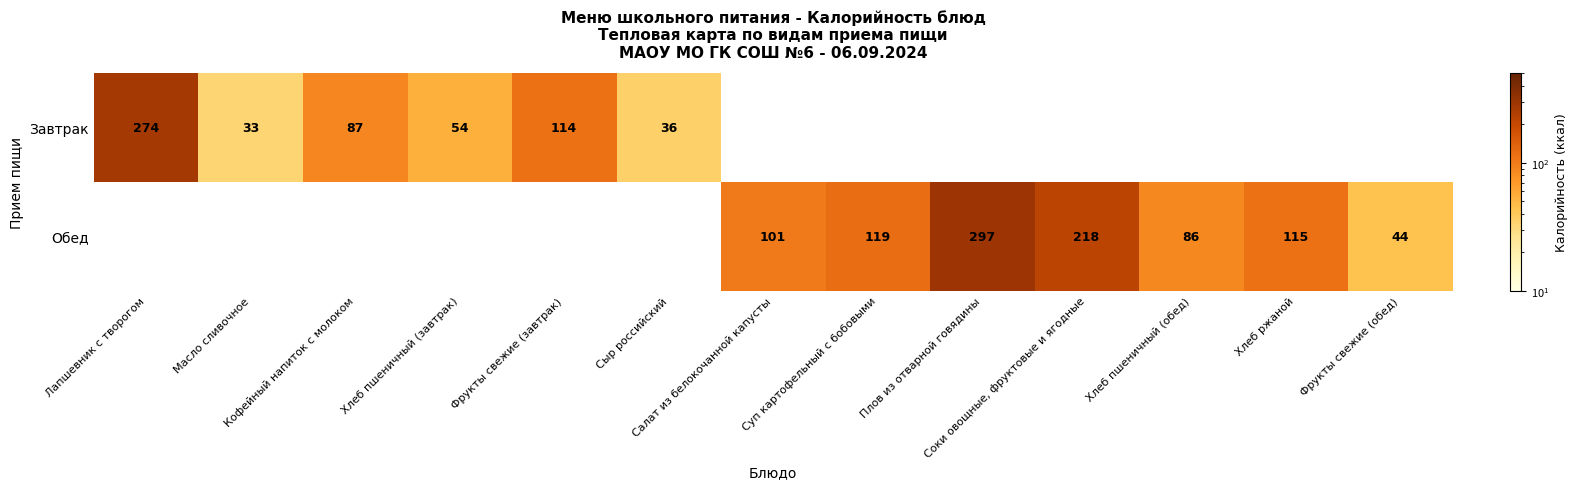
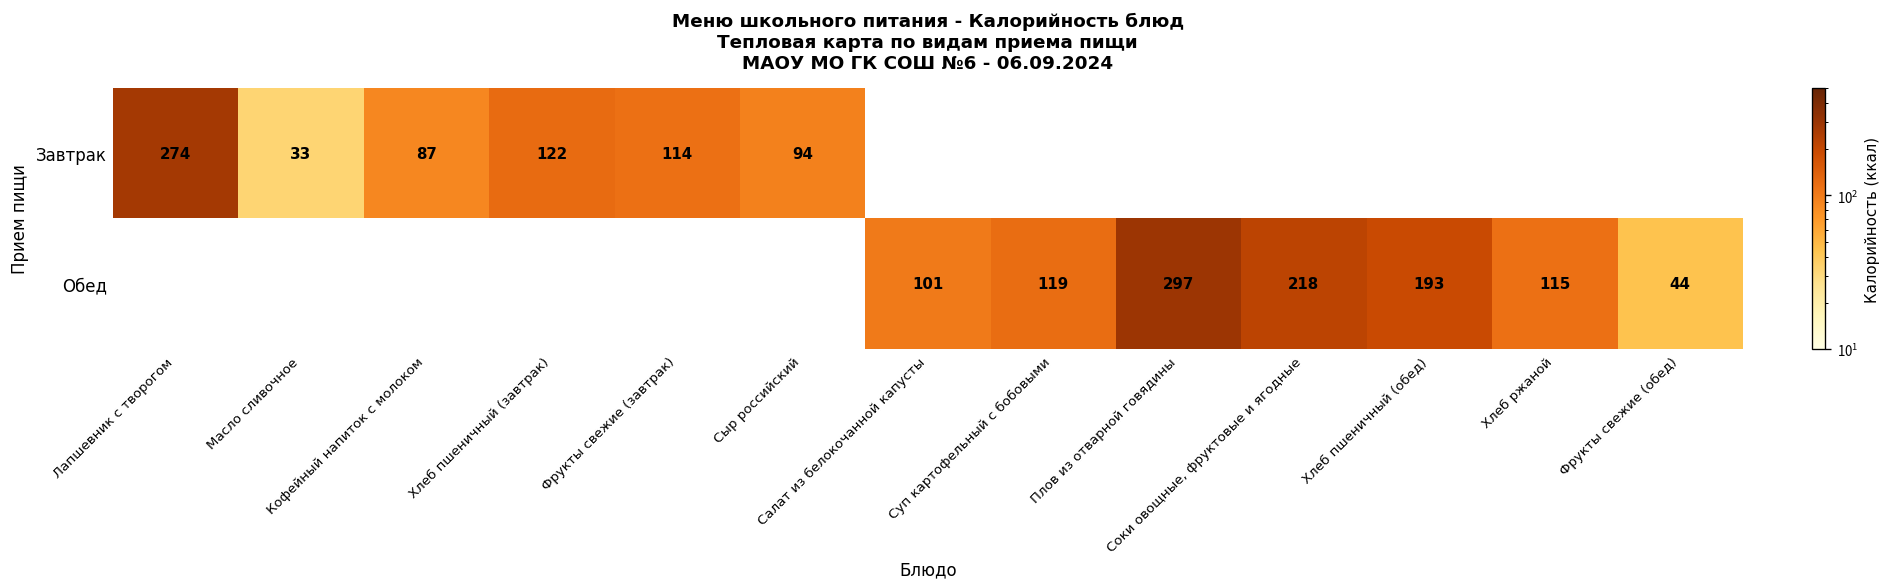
Завтрак, Хлеб пшеничный (завтрак): 54 -> 122
Завтрак, Сыр российский: 36 -> 94
Обед, Хлеб пшеничный (обед): 86 -> 193
